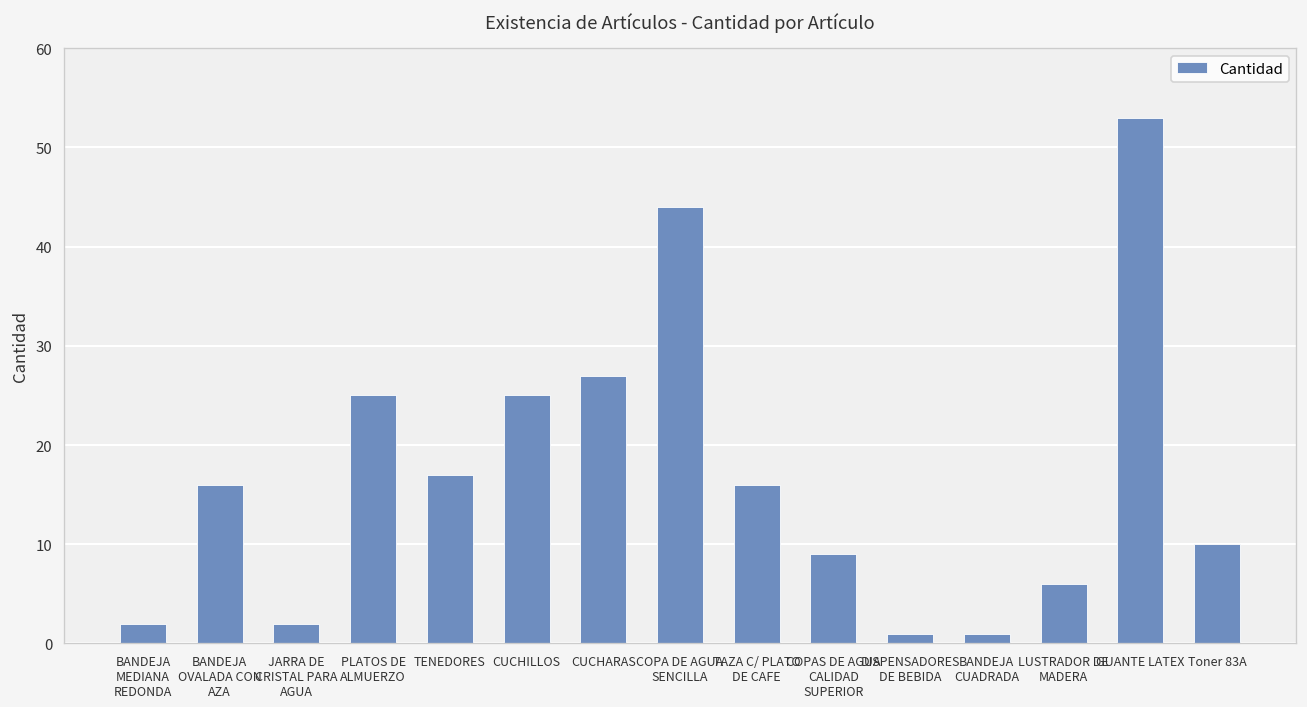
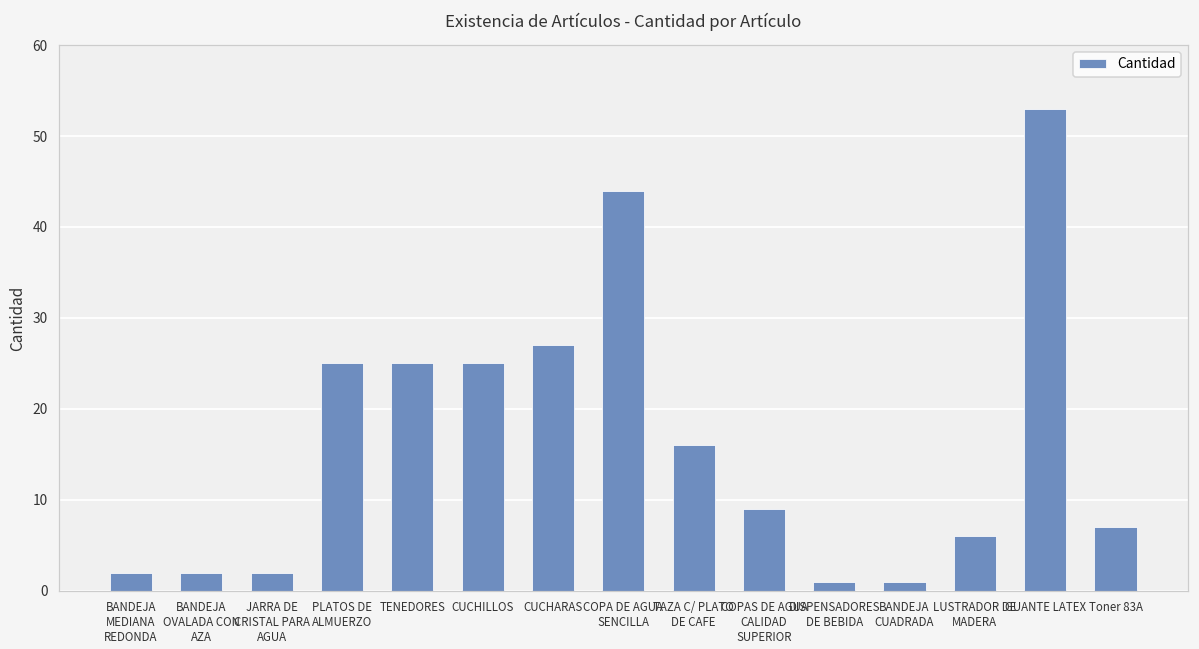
BANDEJA OVALADA CON AZA: 16 -> 2
TENEDORES: 17 -> 25
Toner 83A: 10 -> 7
